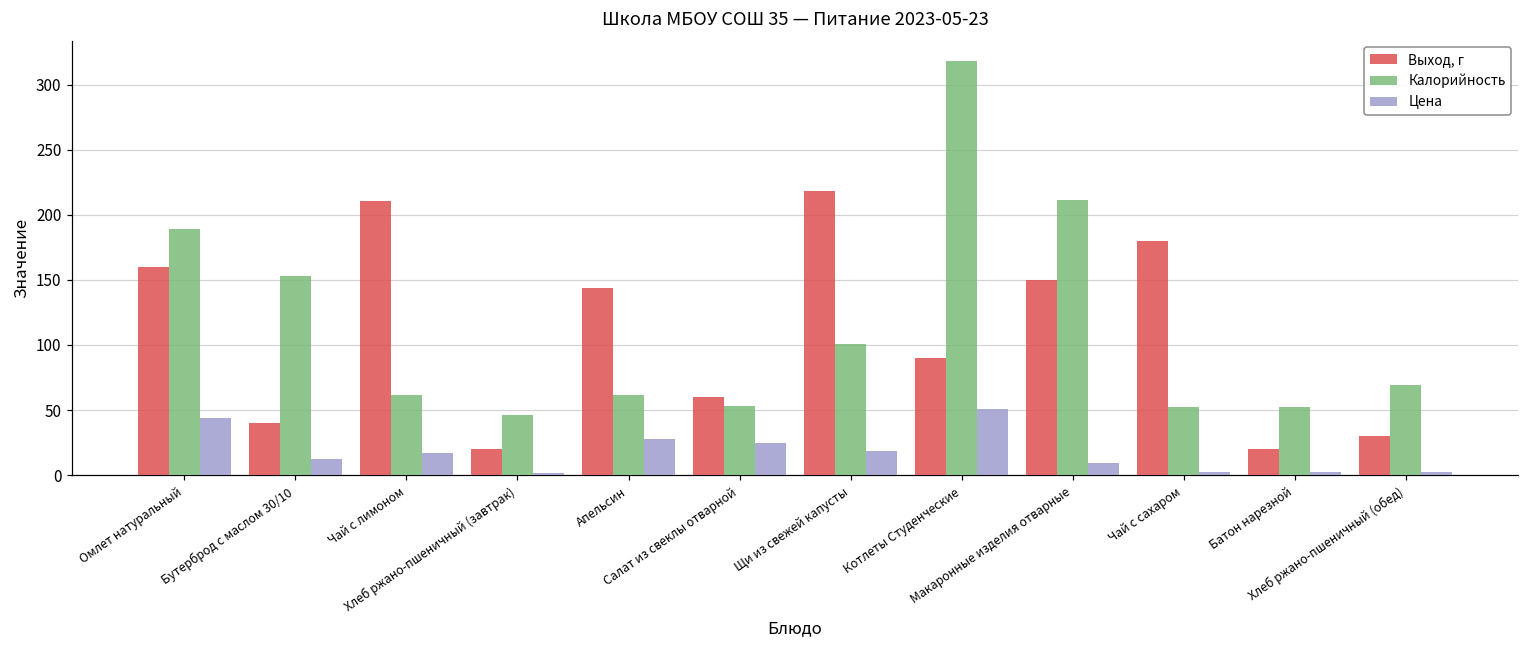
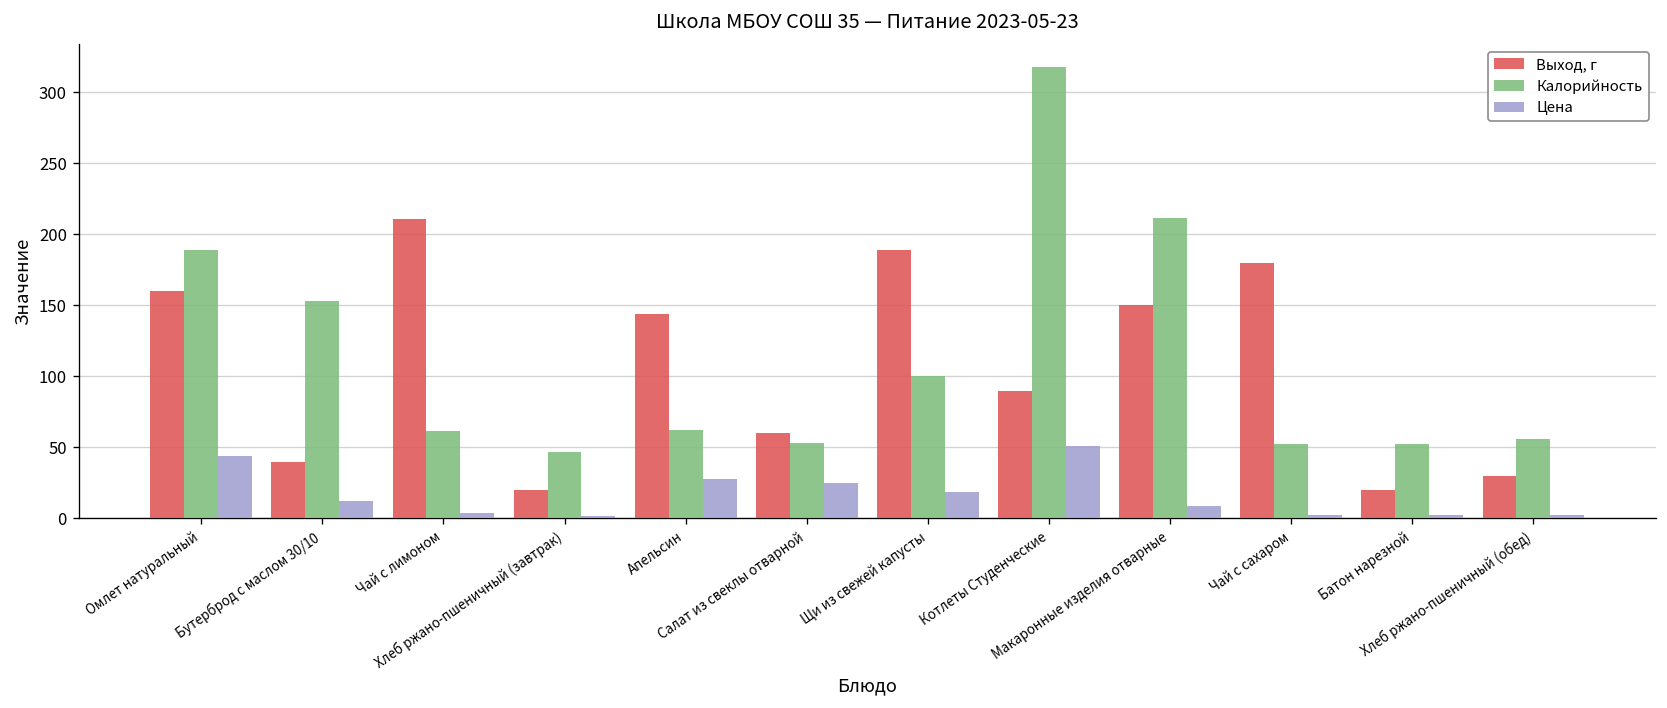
Цена, Чай с лимоном: 17 -> 4
Выход, г, Щи из свежей капусты: 218 -> 189
Калорийность, Хлеб ржано-пшеничный (обед): 70 -> 56
